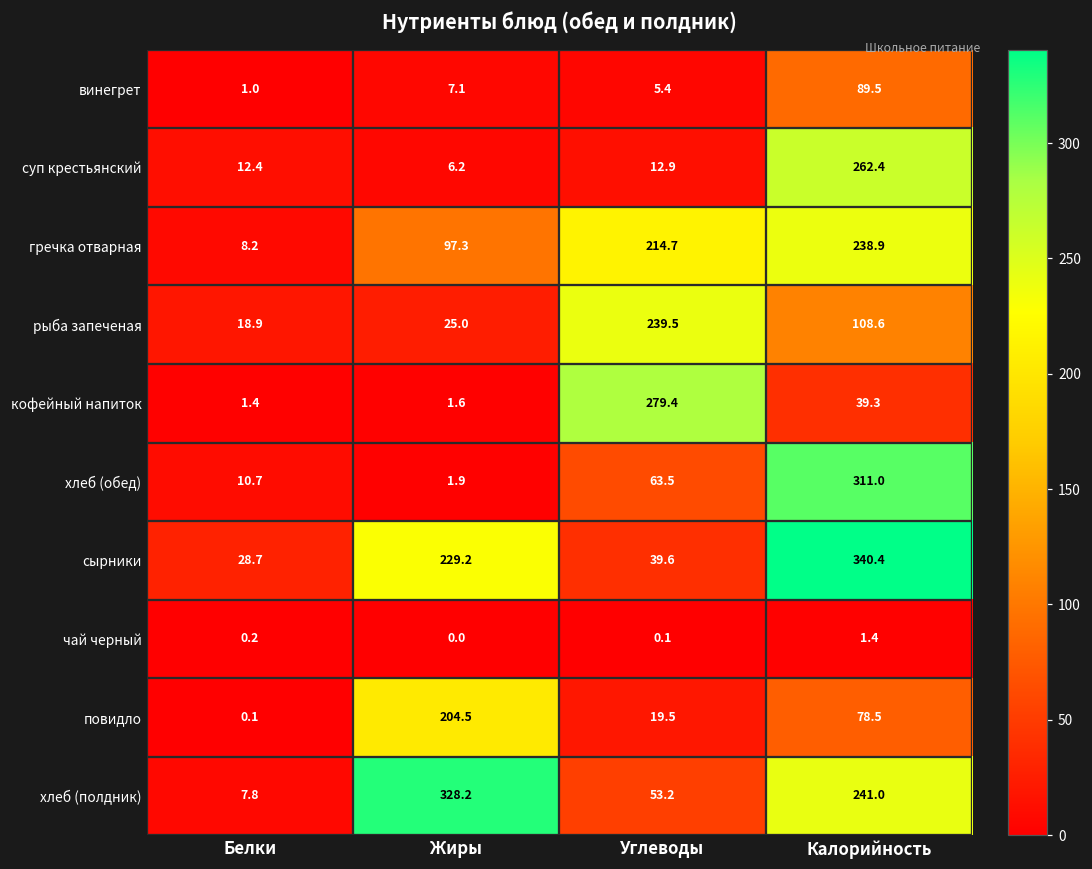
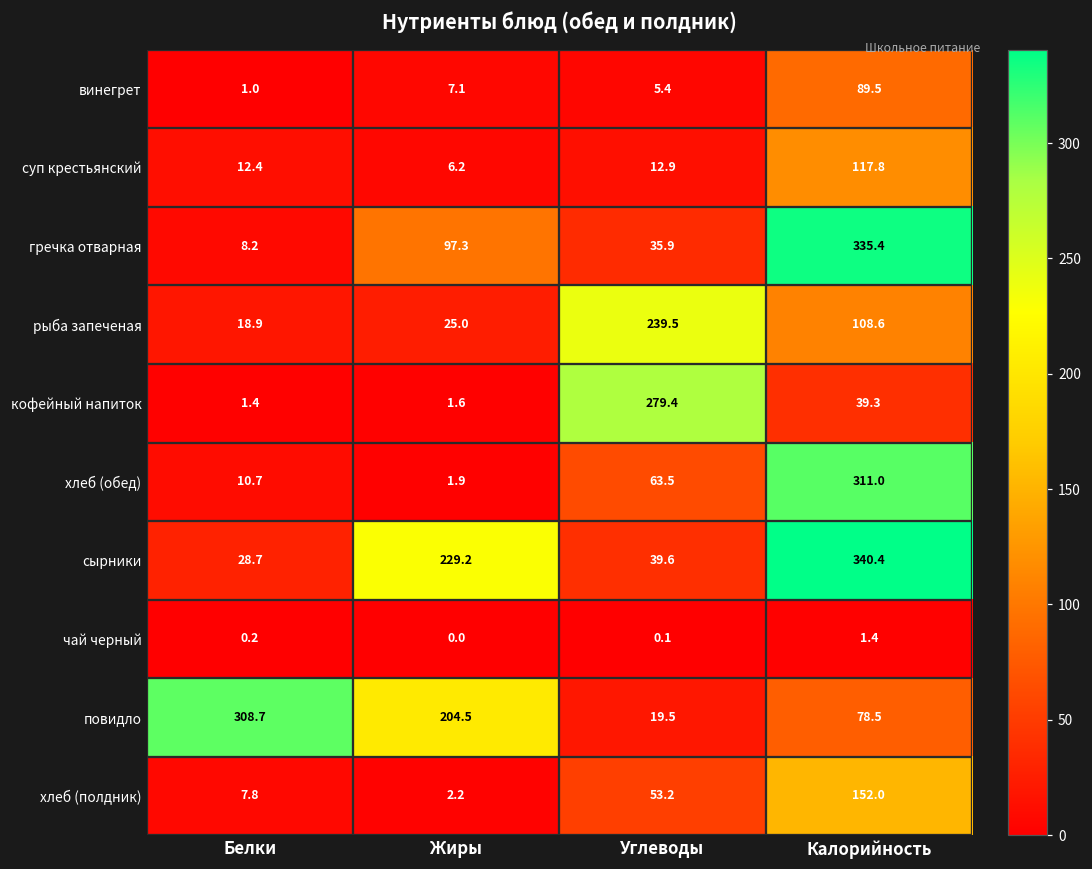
суп крестьянский, Калорийность: 262.4 -> 117.8
гречка отварная, Углеводы: 214.7 -> 35.9
гречка отварная, Калорийность: 238.9 -> 335.4
повидло, Белки: 0.1 -> 308.7
хлеб (полдник), Жиры: 328.2 -> 2.2
хлеб (полдник), Калорийность: 241.0 -> 152.0
